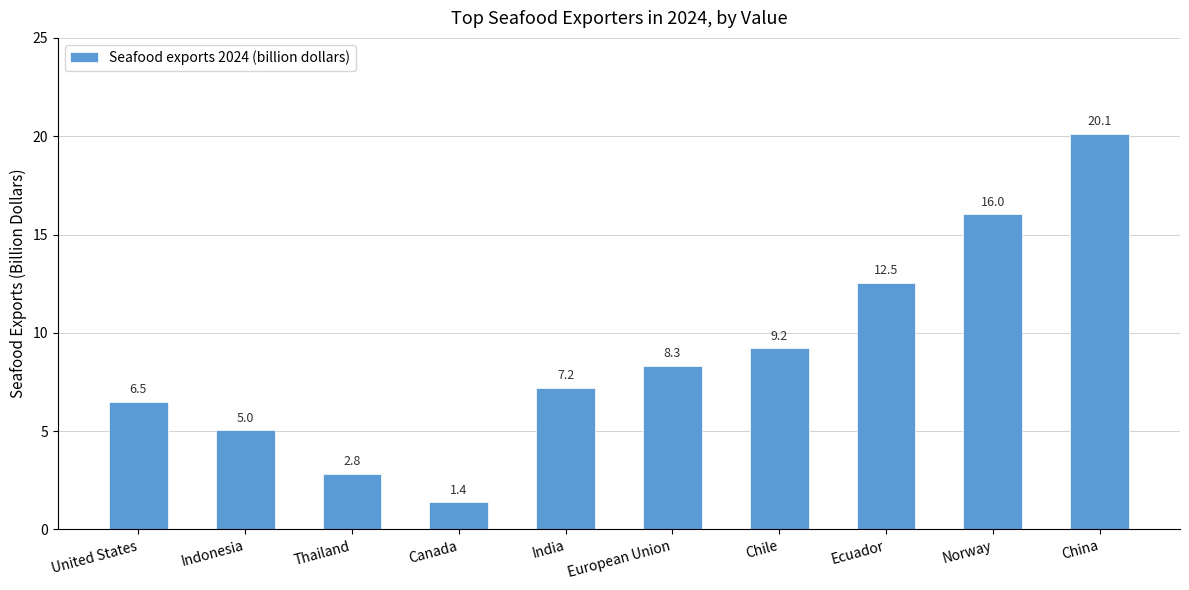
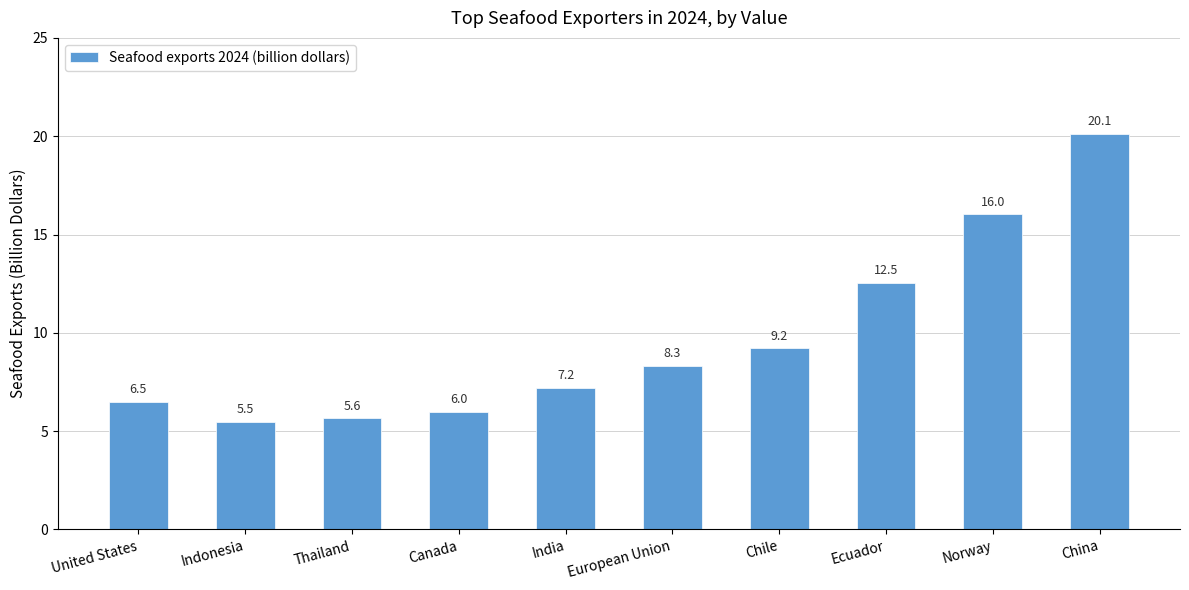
Indonesia: 5.0 -> 5.5
Thailand: 2.8 -> 5.6
Canada: 1.4 -> 6.0
